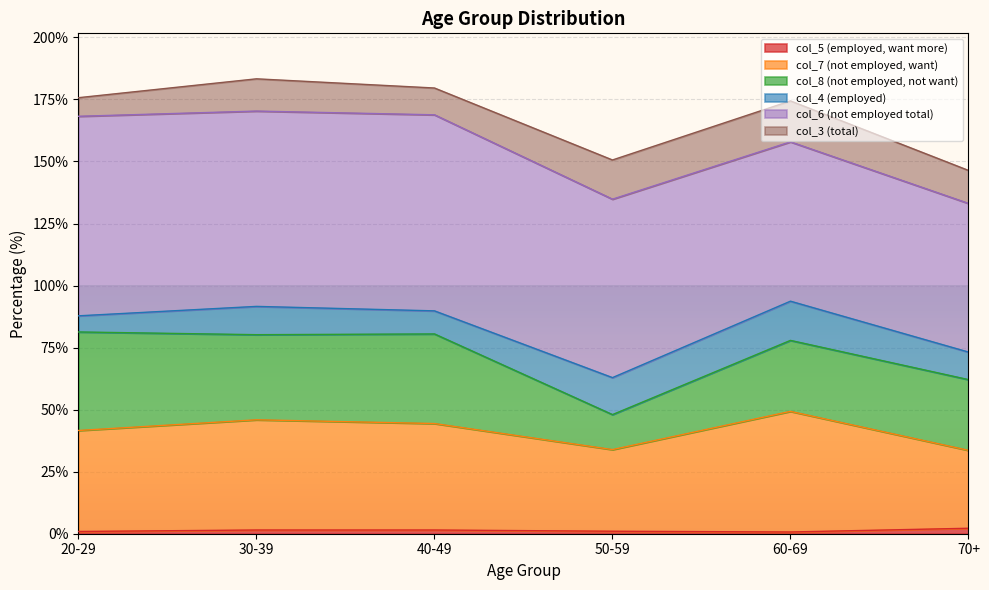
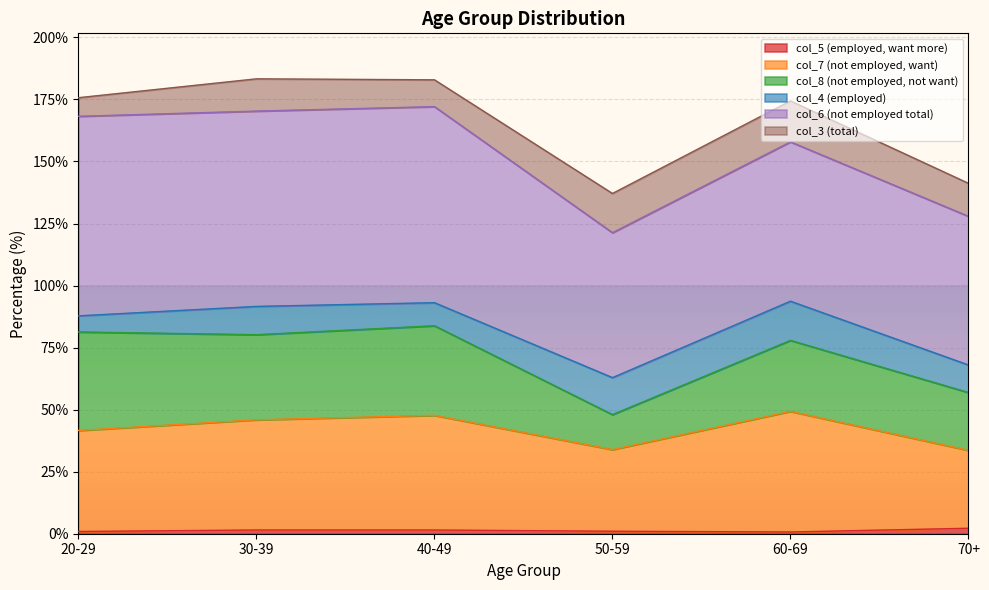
col_7 (not employed, want), 40-49: 43% -> 46%
col_6 (not employed total), 50-59: 72% -> 58%
col_8 (not employed, not want), 70+: 29% -> 23%
